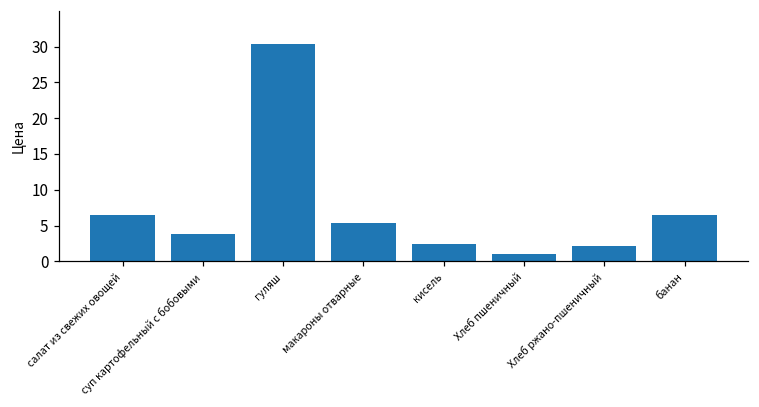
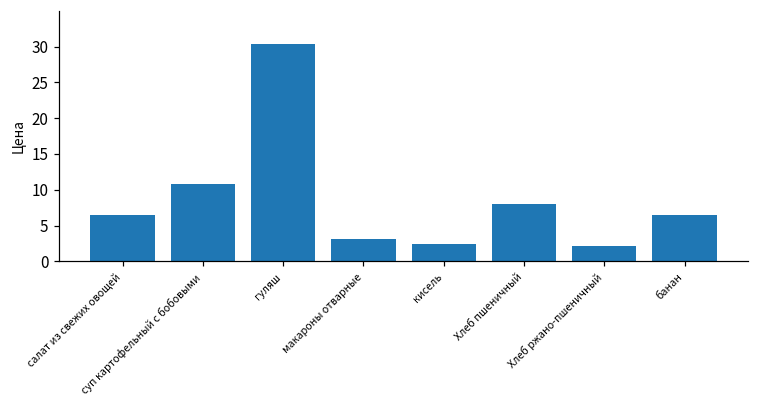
суп картофельный с бобовыми: 4 -> 11
макароны отварные: 5 -> 3
Хлеб пшеничный: 1 -> 8
